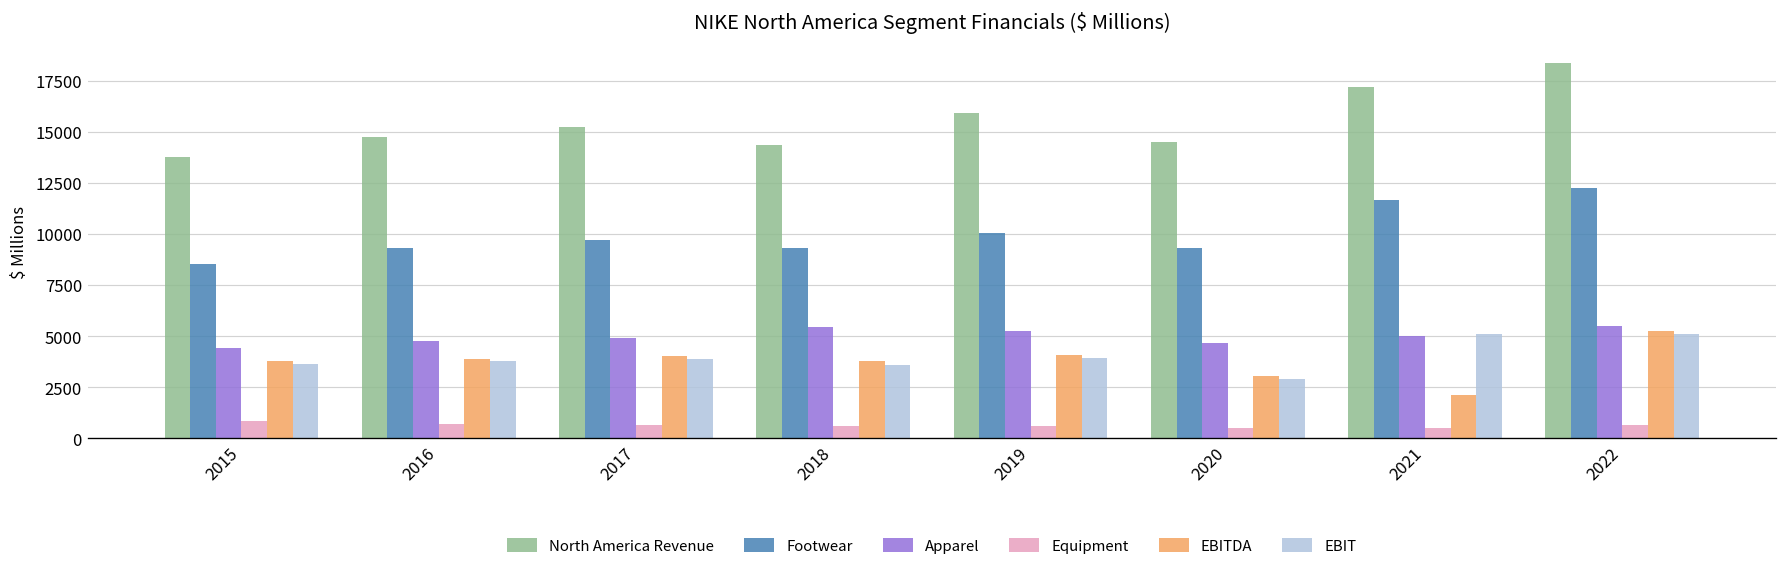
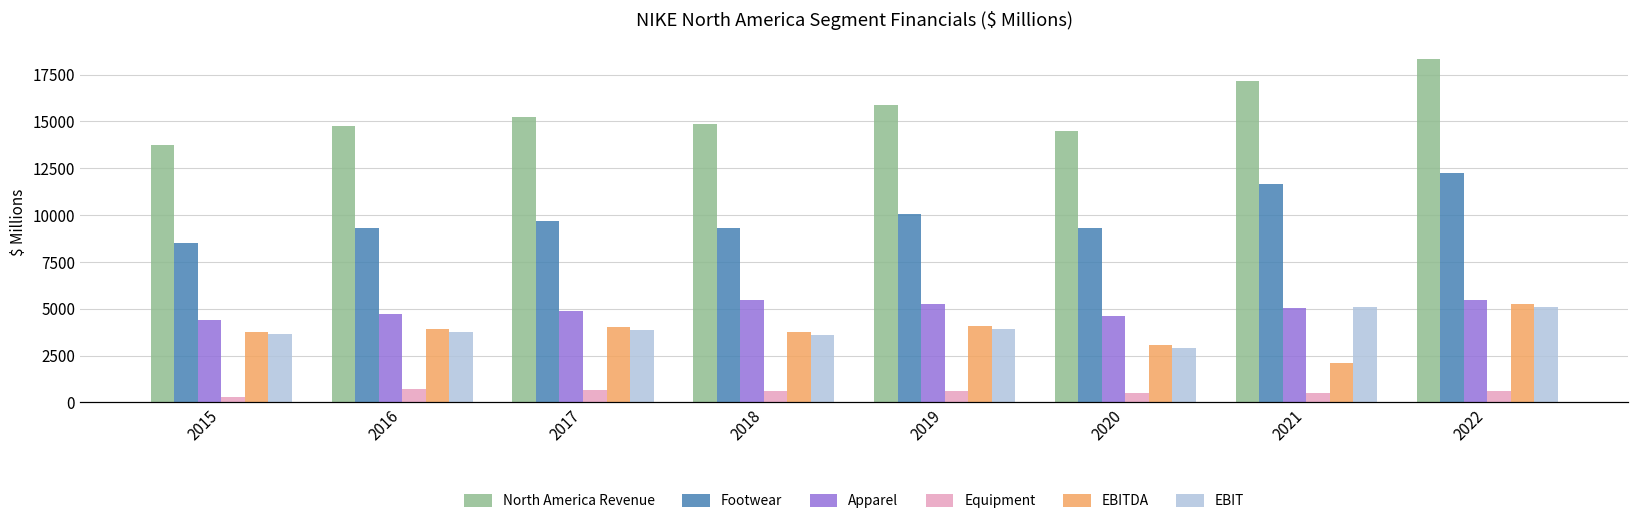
Equipment, 2015: 800 -> 300
North America Revenue, 2018: 14400 -> 14900
